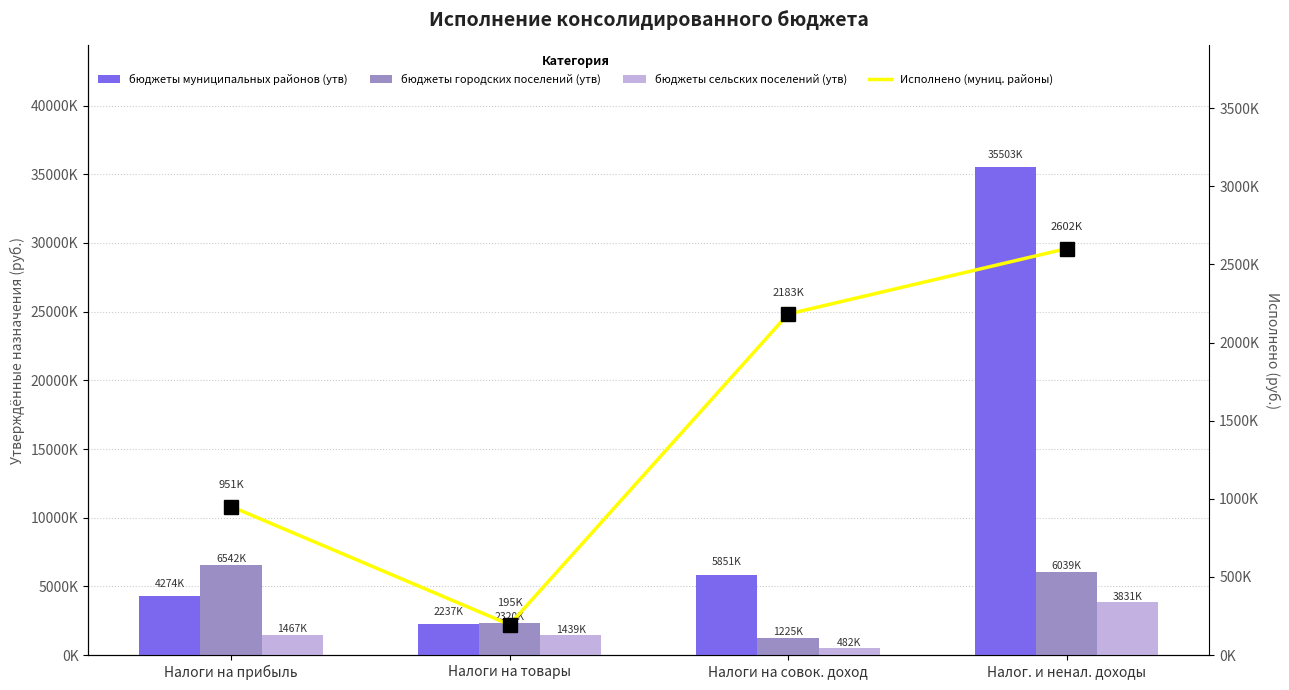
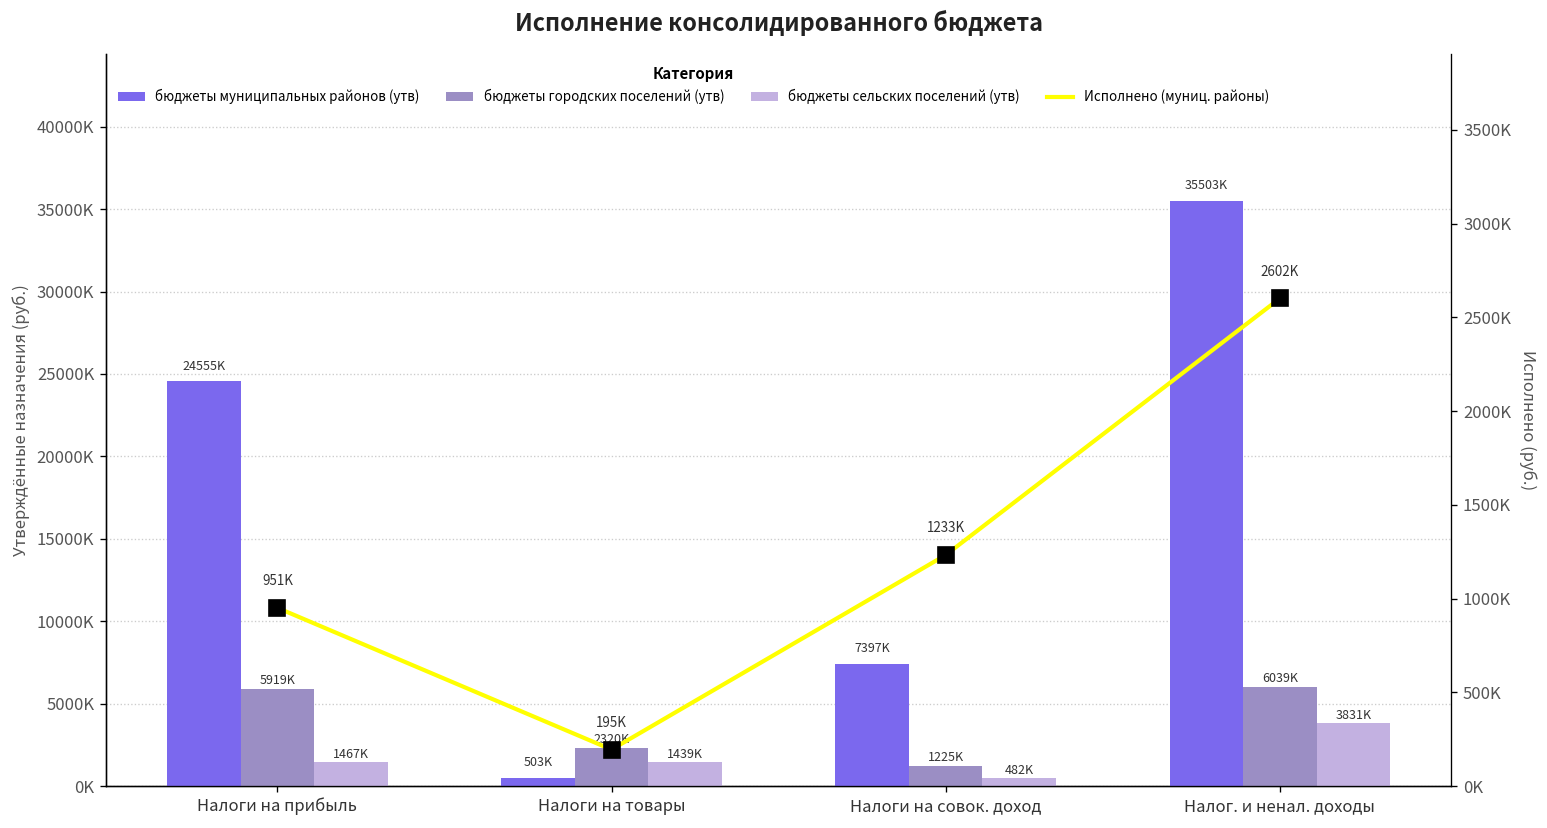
бюджеты муниципальных районов (утв), Налоги на прибыль: 4274K -> 24555K
бюджеты городских поселений (утв), Налоги на прибыль: 6542K -> 5919K
бюджеты муниципальных районов (утв), Налоги на товары: 2237K -> 503K
бюджеты муниципальных районов (утв), Налоги на совок. доход: 5851K -> 7397K
Исполнено (муниц. районы), Налоги на совок. доход: 2183K -> 1233K
